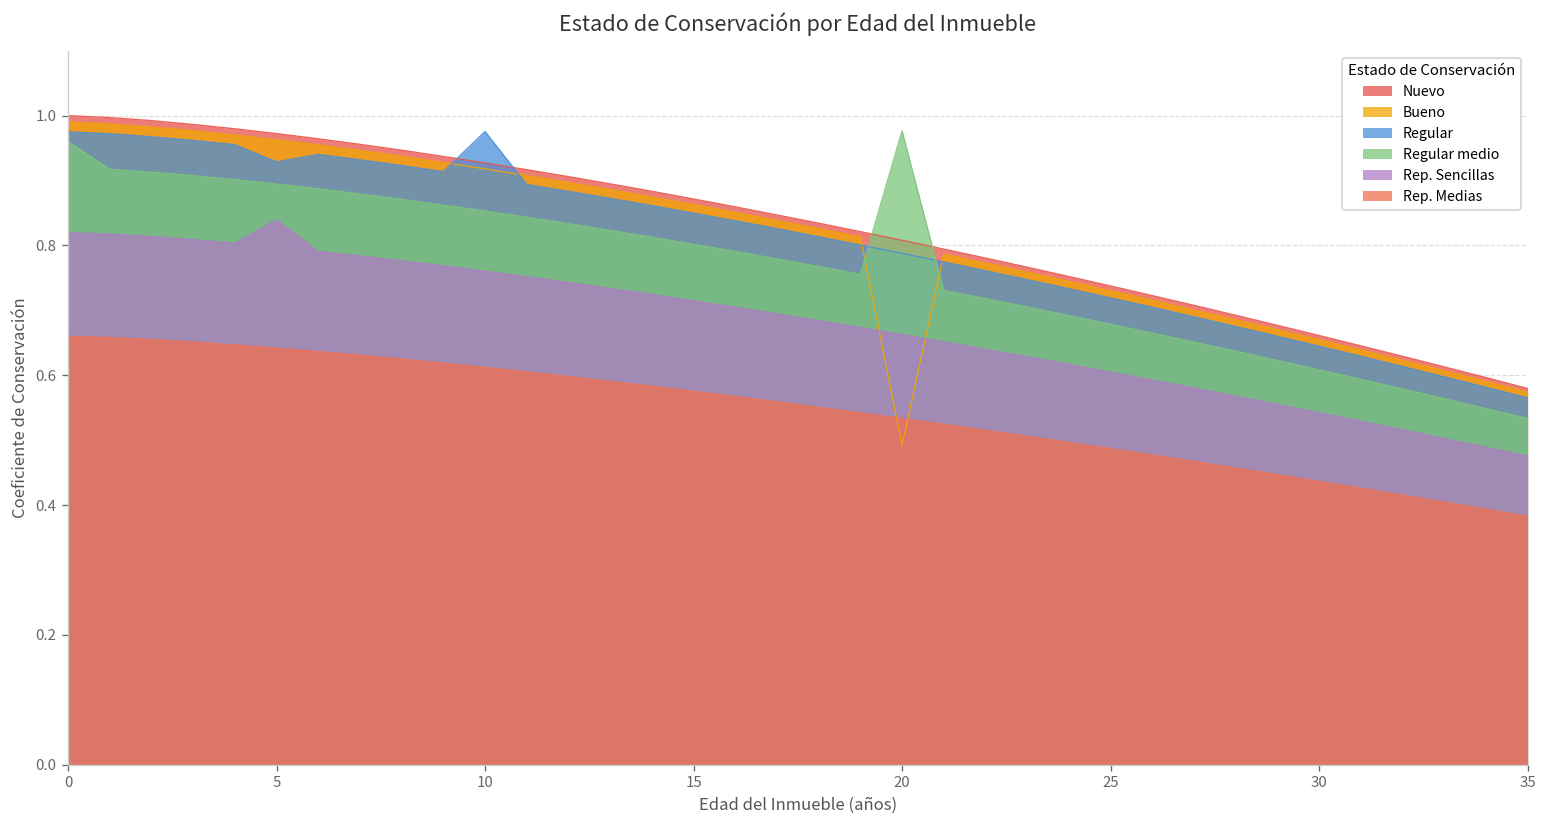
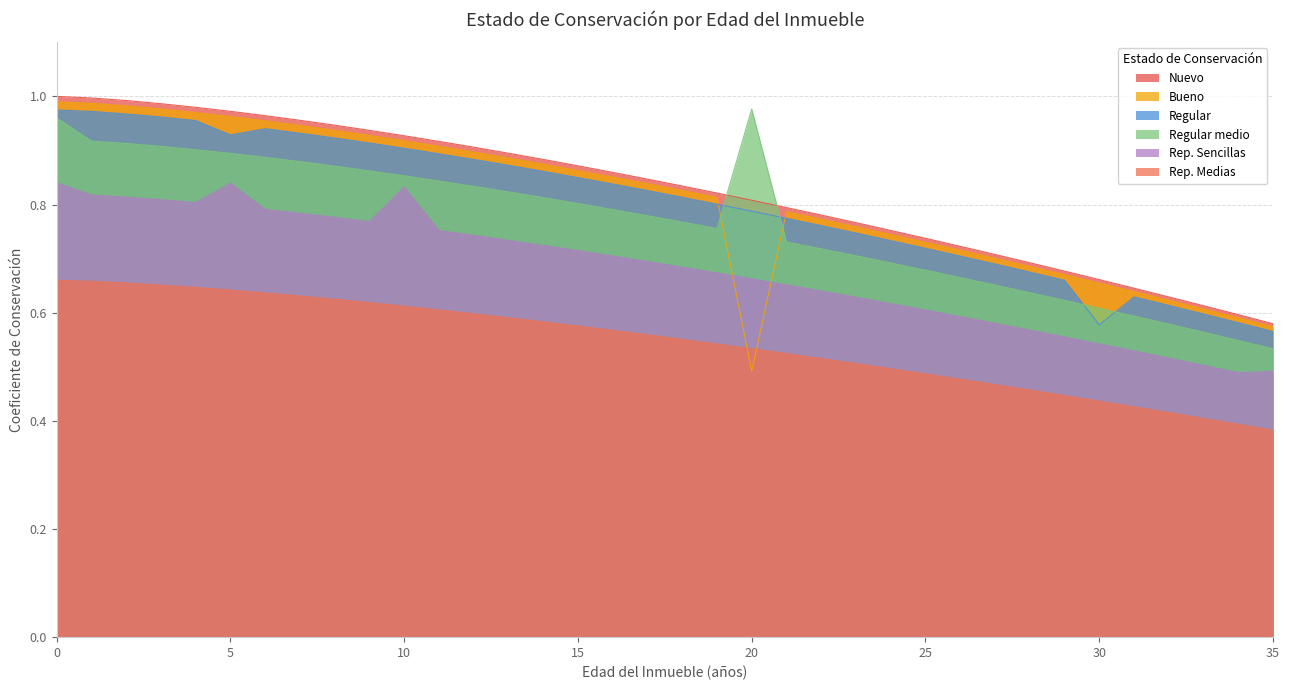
Rep. Sencillas, 0: 0.82 -> 0.84
Regular, 10: 0.98 -> 0.90
Rep. Sencillas, 10: 0.76 -> 0.83
Regular, 30: 0.64 -> 0.58
Rep. Sencillas, 35: 0.48 -> 0.49
